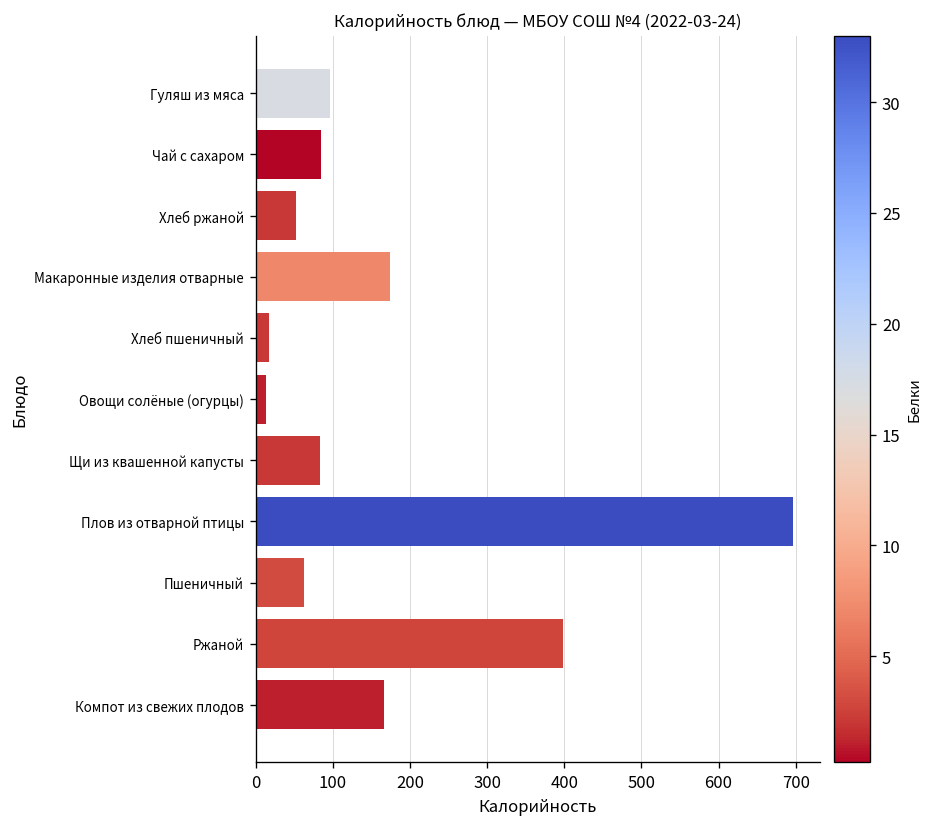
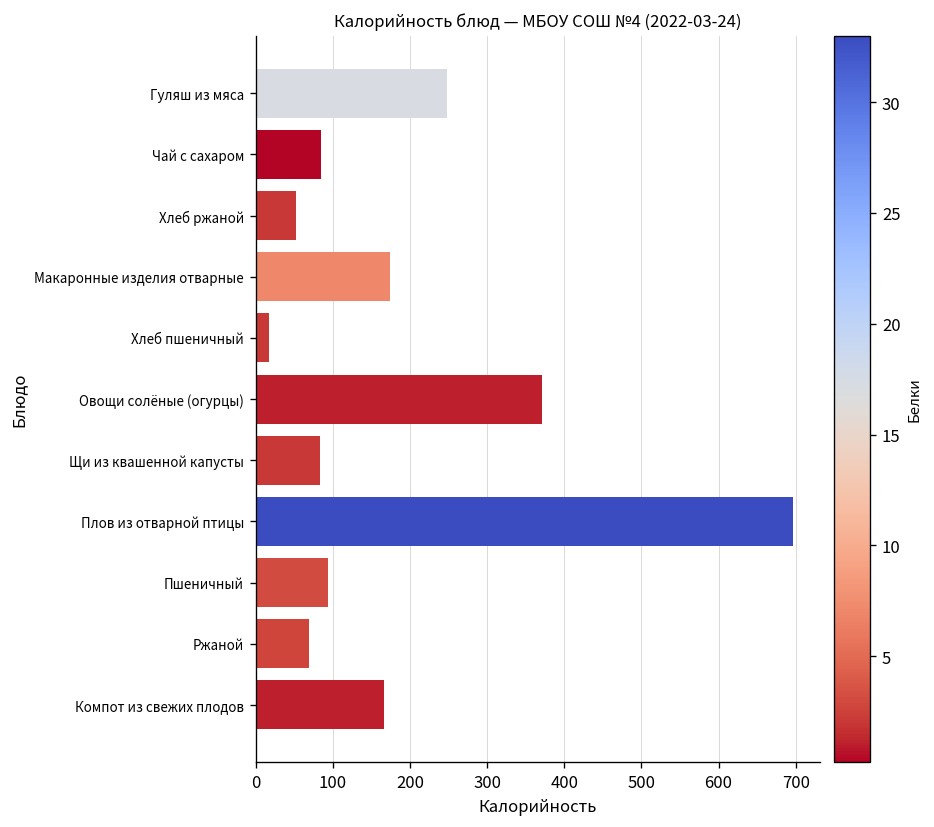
Гуляш из мяса: 100 -> 250
Овощи солёные (огурцы): 10 -> 370
Пшеничный: 60 -> 90
Ржаной: 400 -> 70
